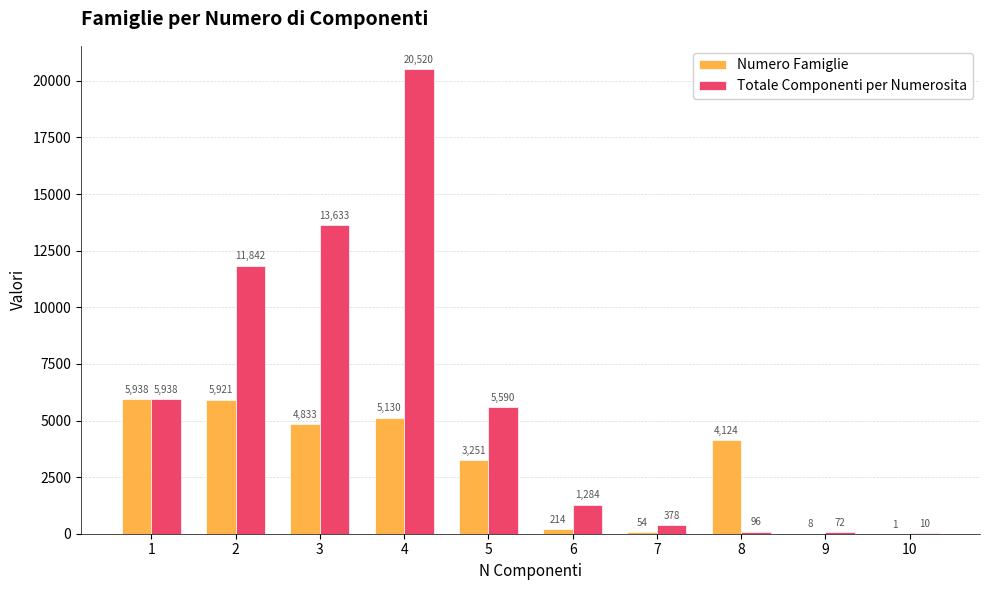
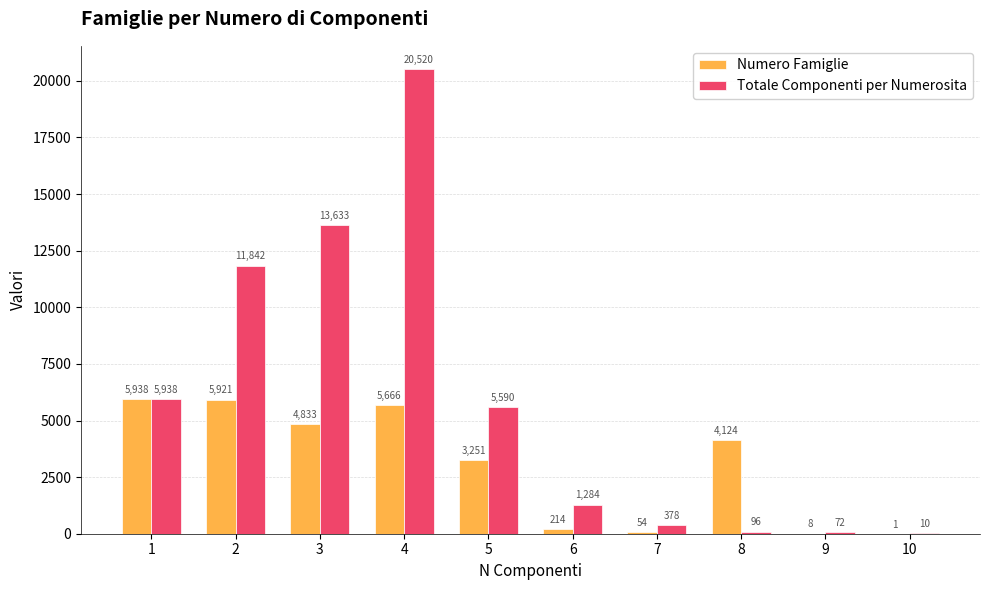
Numero Famiglie, 4: 5,130 -> 5,666
